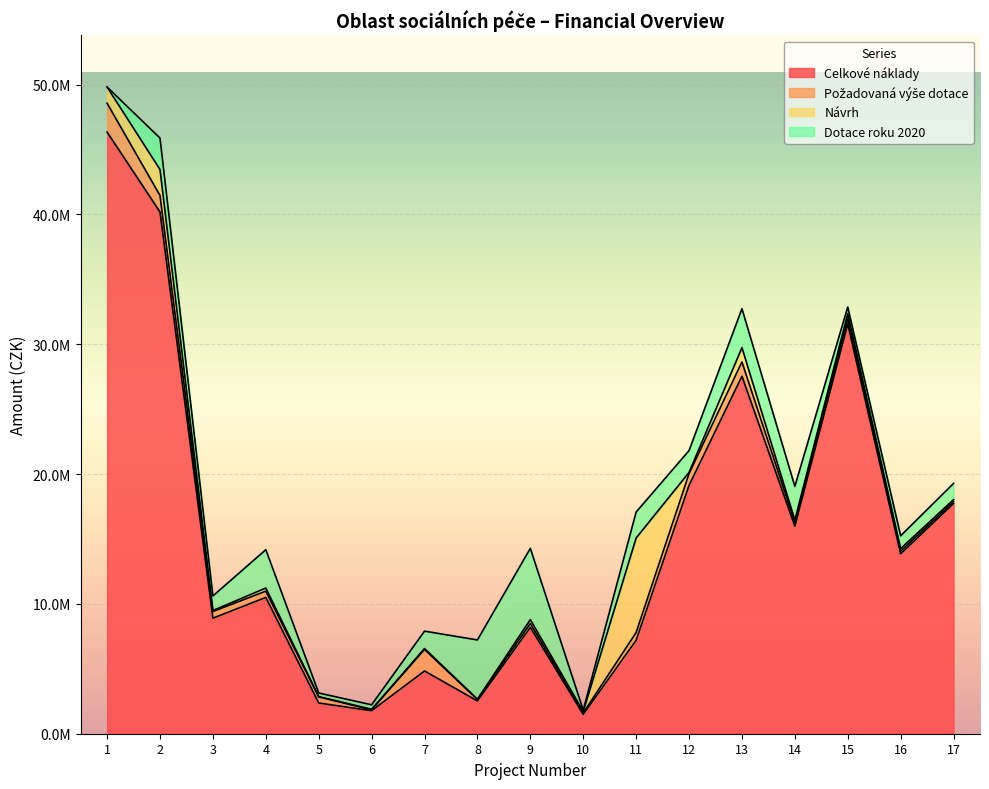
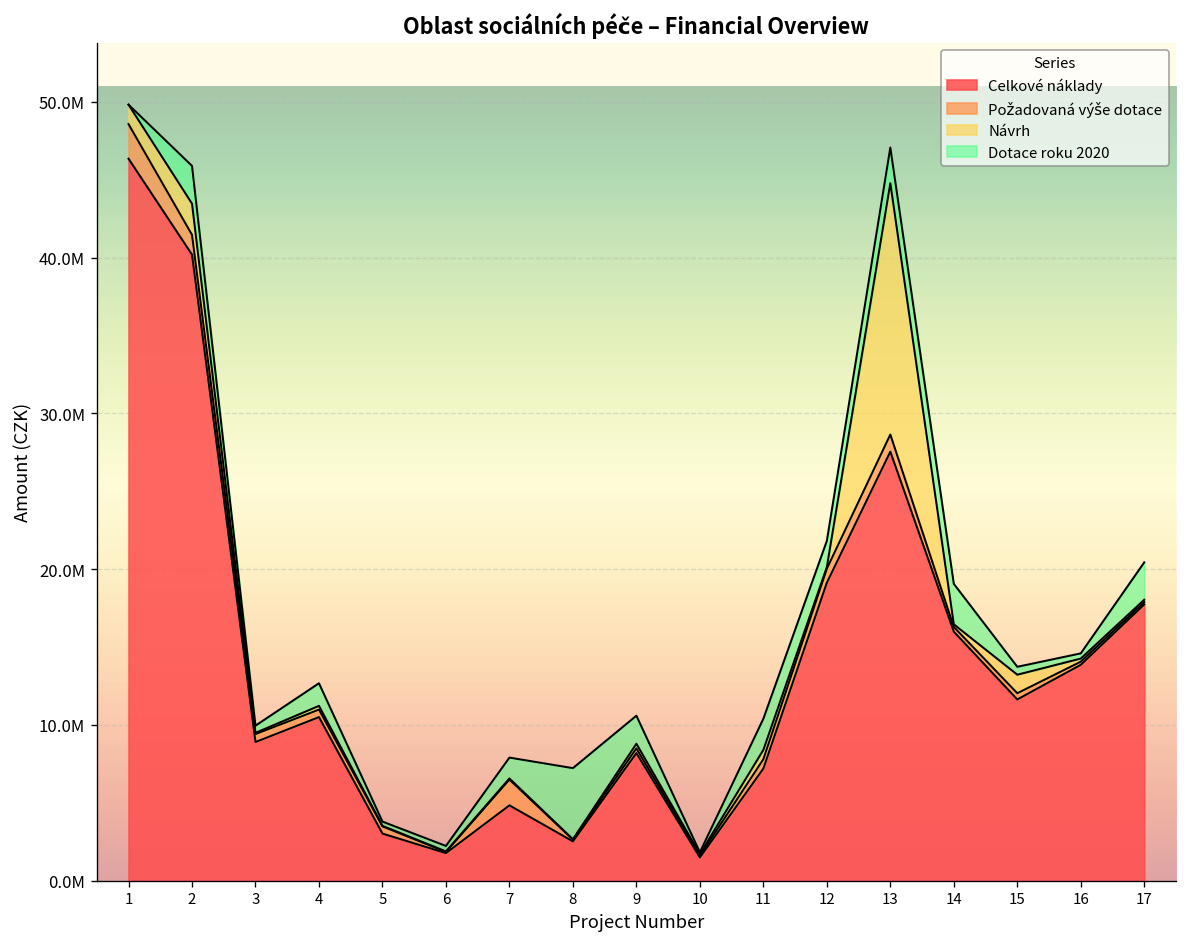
Dotace roku 2020, 3: 1100000 -> 500000
Dotace roku 2020, 4: 3000000 -> 1500000
Celkové náklady, 5: 2400000 -> 3000000
Dotace roku 2020, 9: 5500000 -> 1800000
Návrh, 11: 7300000 -> 600000
Návrh, 13: 1100000 -> 16100000
Dotace roku 2020, 13: 3000000 -> 2300000
Celkové náklady, 15: 31600000 -> 11600000
Návrh, 15: 400000 -> 1200000
Dotace roku 2020, 16: 1000000 -> 300000
Dotace roku 2020, 17: 1200000 -> 2400000
